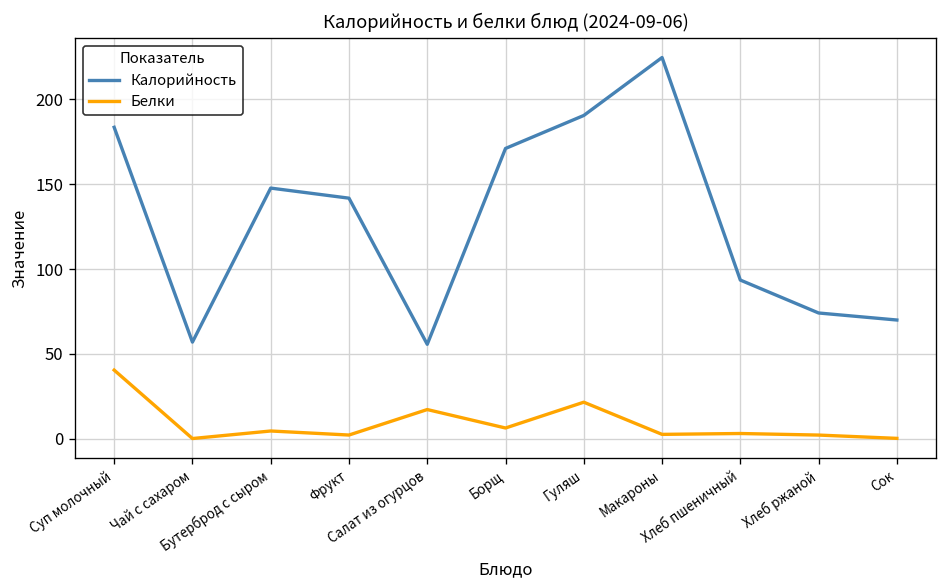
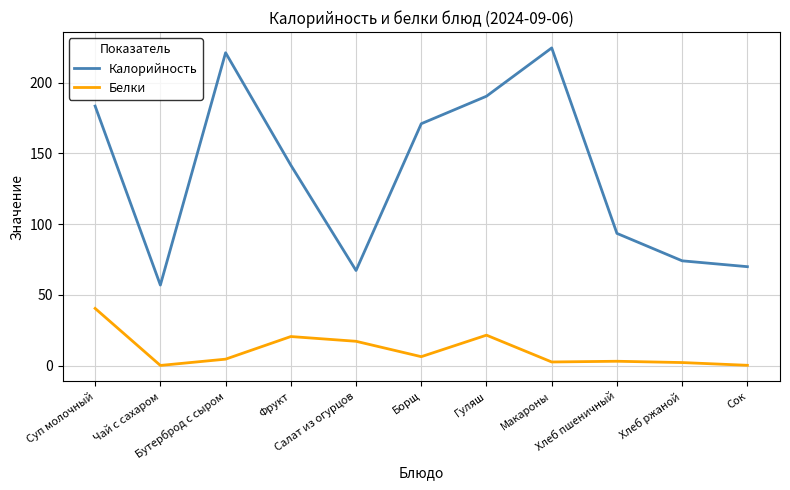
Калорийность, Бутерброд с сыром: 148 -> 221
Белки, Фрукт: 2 -> 21
Калорийность, Салат из огурцов: 56 -> 67
